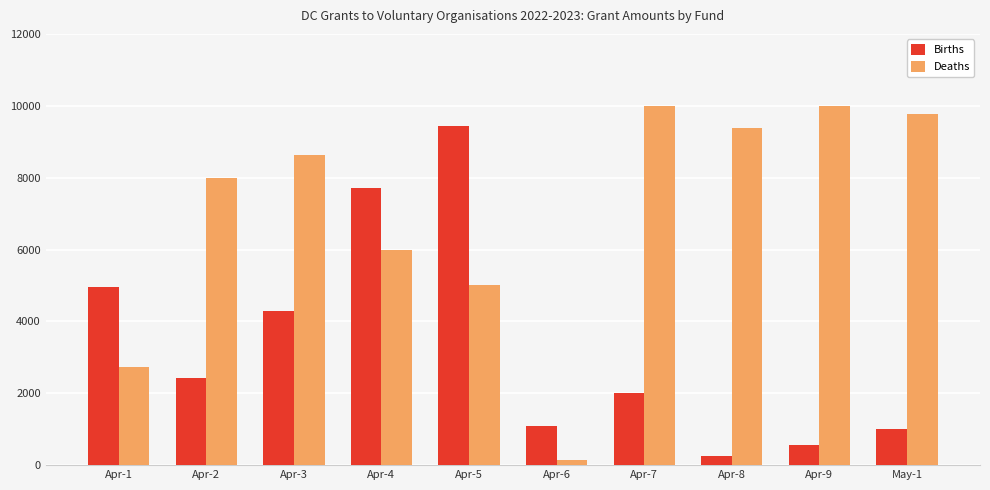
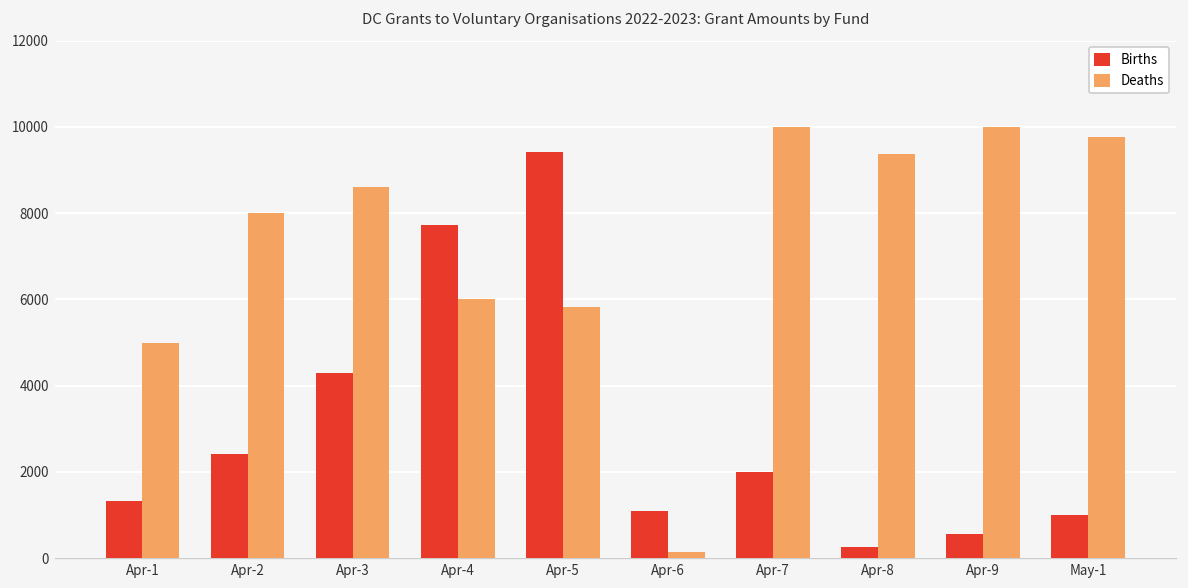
Births, Apr-1: 5000 -> 1300
Deaths, Apr-1: 2700 -> 5000
Deaths, Apr-5: 5000 -> 5800
